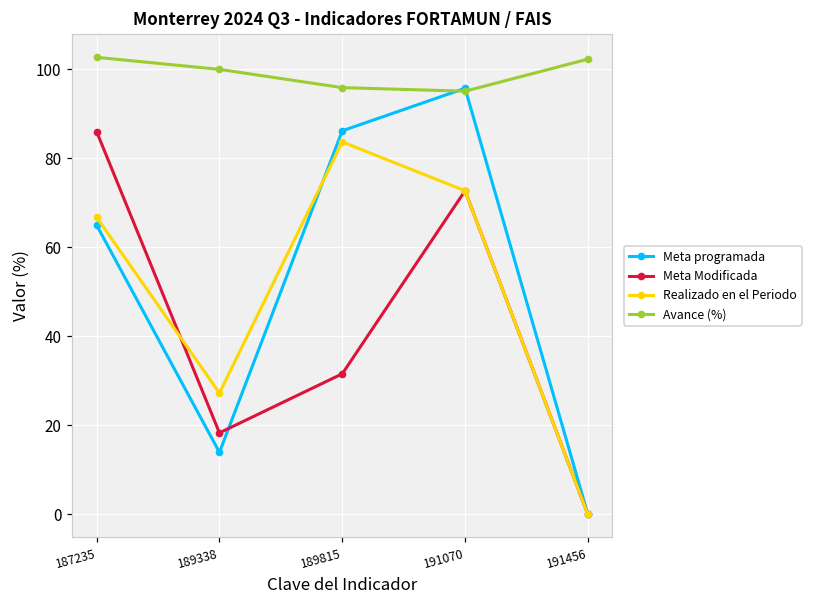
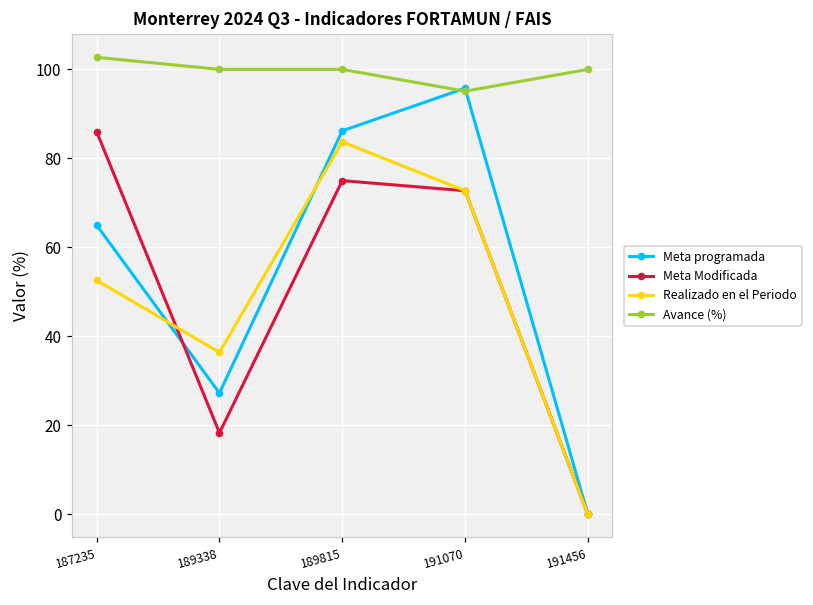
Realizado en el Periodo, 187235: 67 -> 53
Meta programada, 189338: 14 -> 27
Realizado en el Periodo, 189338: 27 -> 36
Meta Modificada, 189815: 32 -> 75
Avance (%), 189815: 96 -> 100
Avance (%), 191456: 102 -> 100
